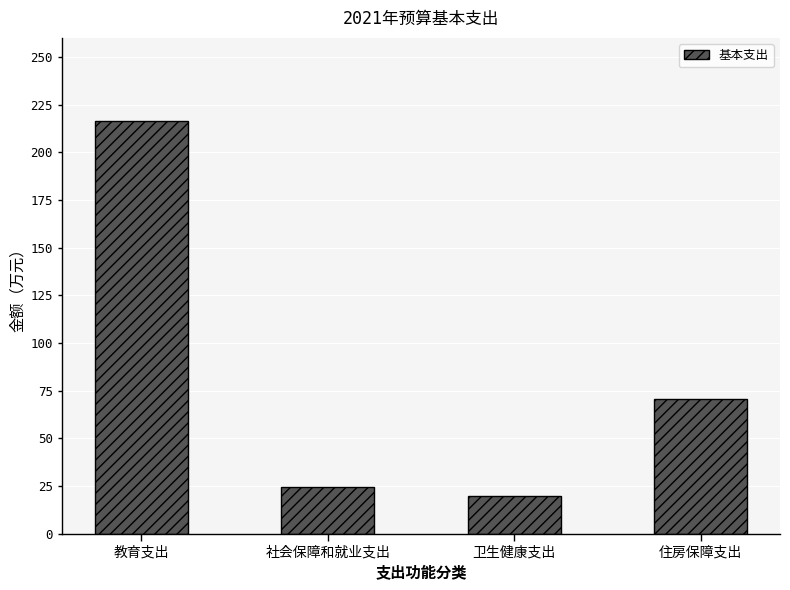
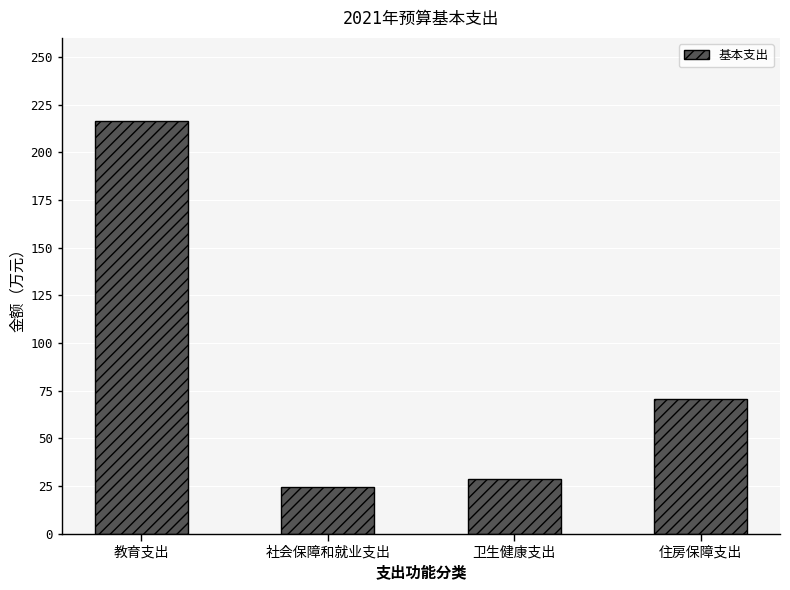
卫生健康支出: 20 -> 28
